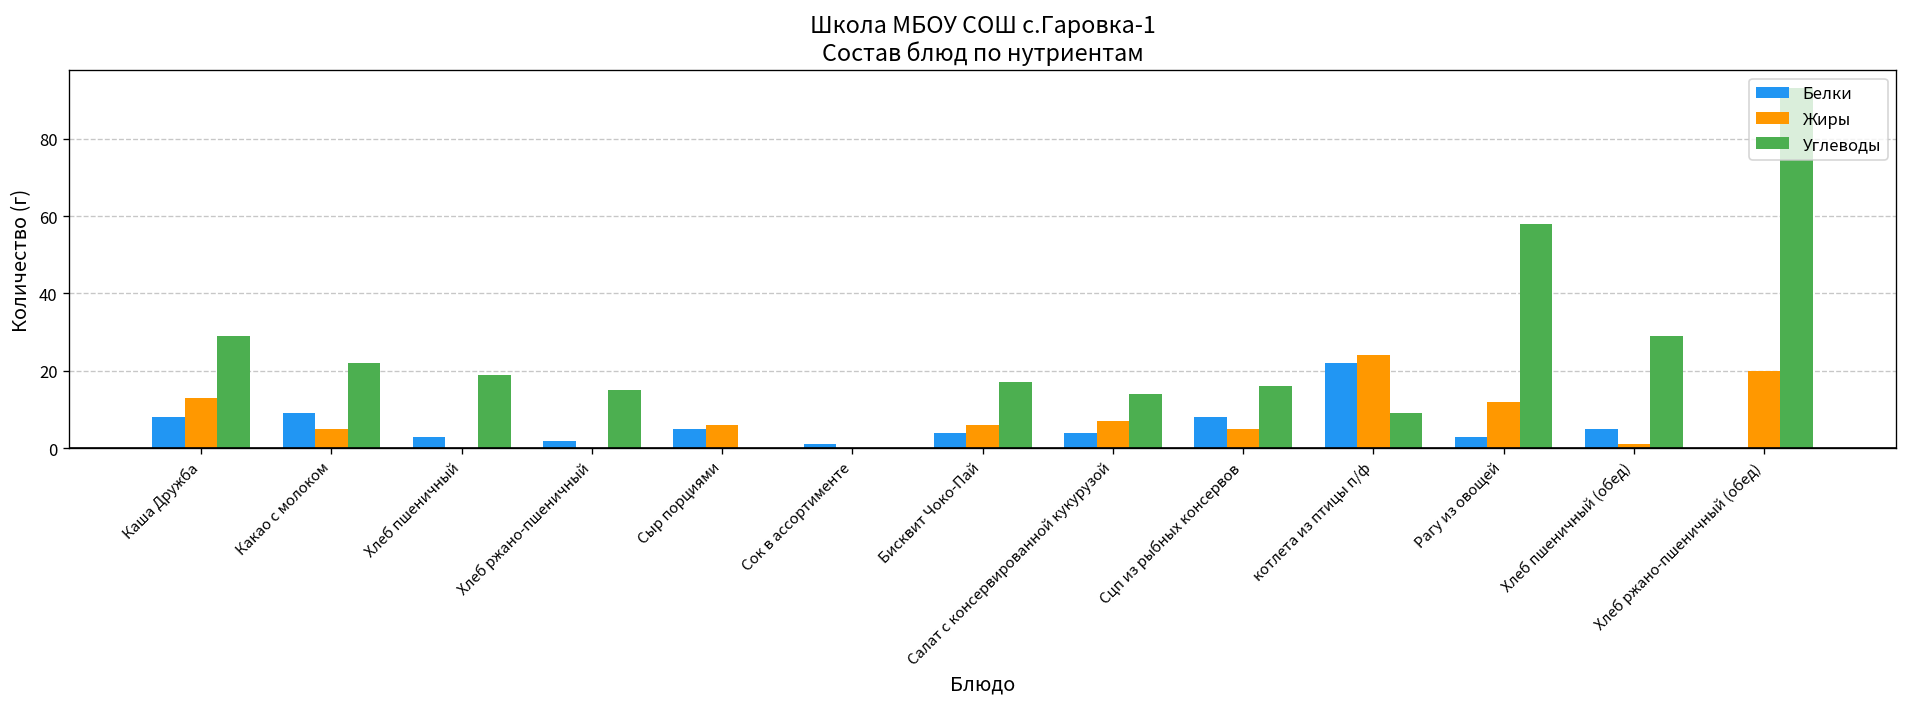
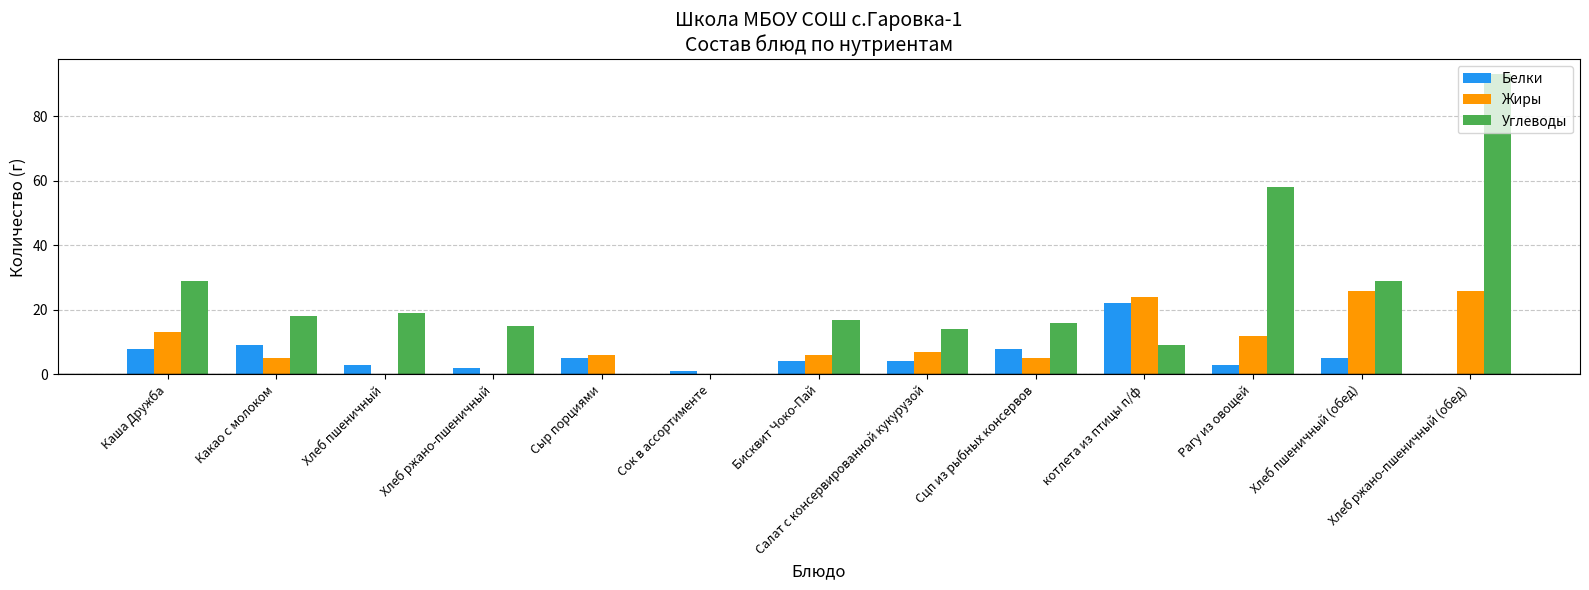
Углеводы, Какао с молоком: 22 -> 18
Жиры, Хлеб пшеничный (обед): 1 -> 26
Жиры, Хлеб ржано-пшеничный (обед): 20 -> 26
